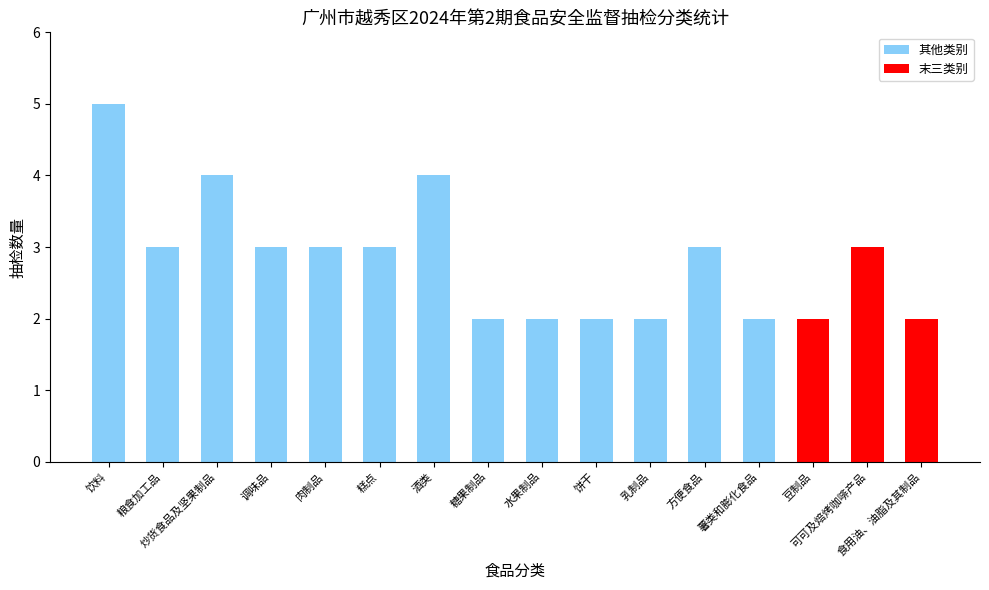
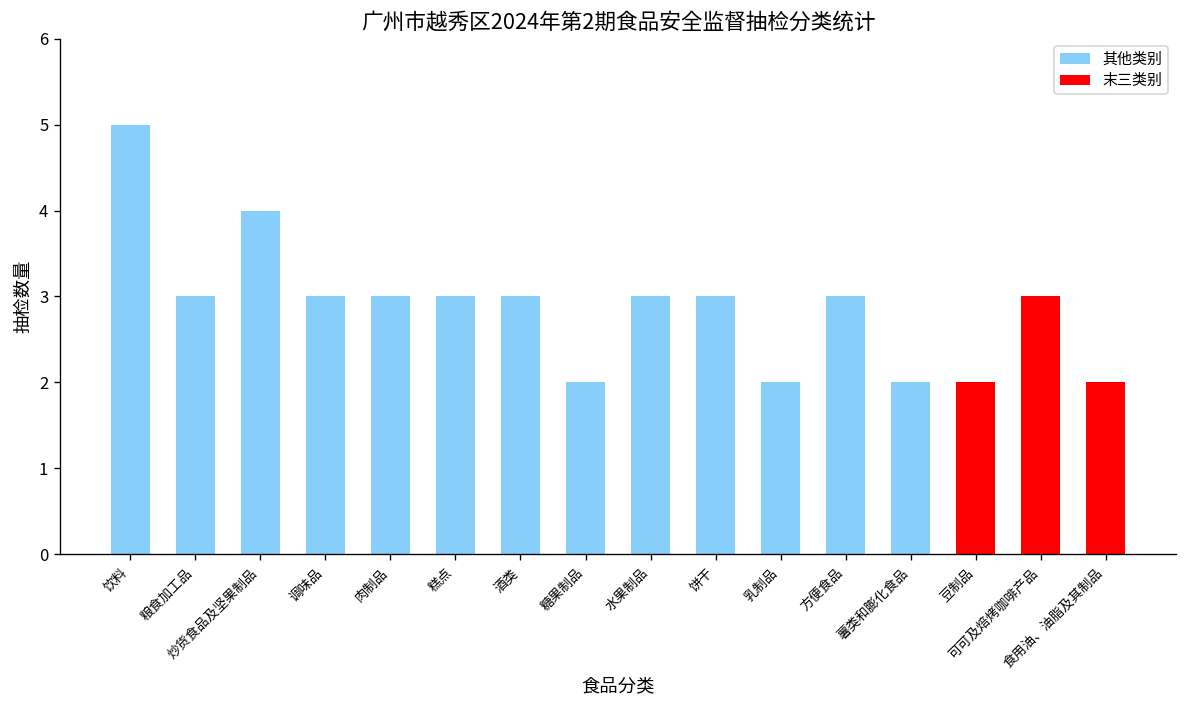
酒类: 4 -> 3
水果制品: 2 -> 3
饼干: 2 -> 3
